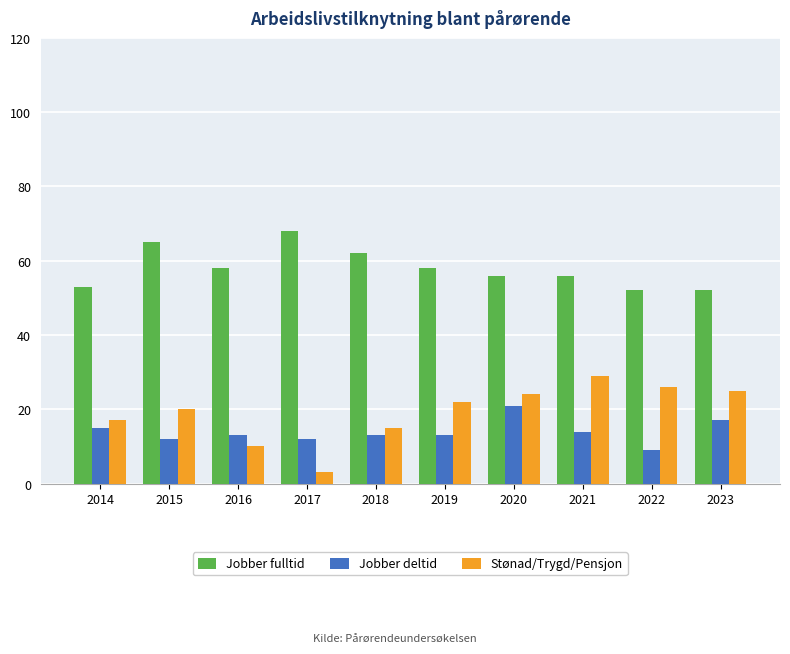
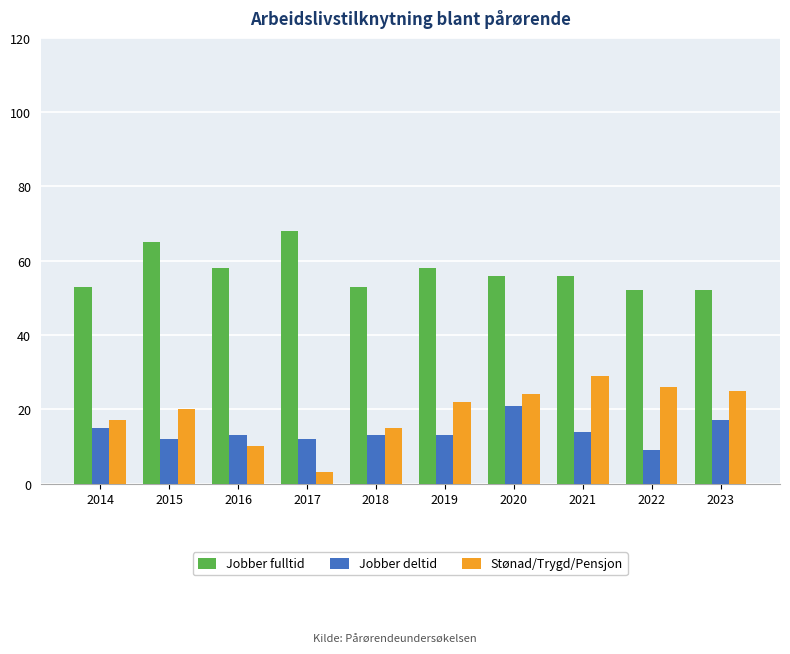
Jobber fulltid, 2018: 62 -> 53
